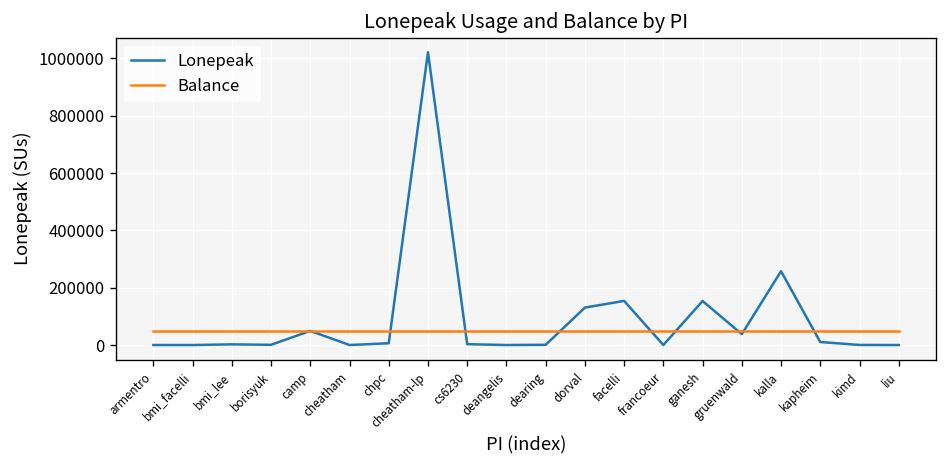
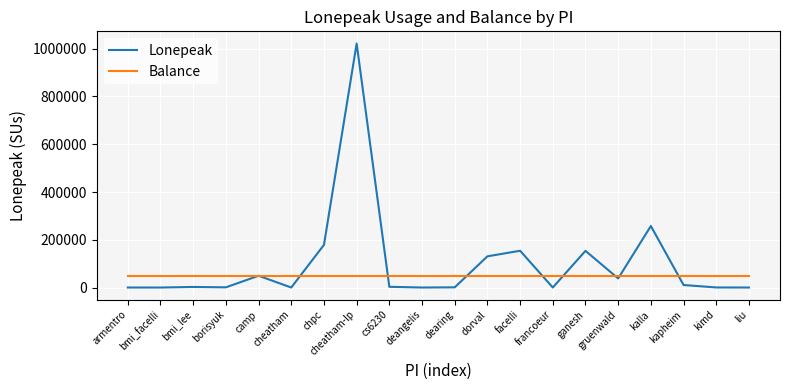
Lonepeak, chpc: 10000 -> 180000
